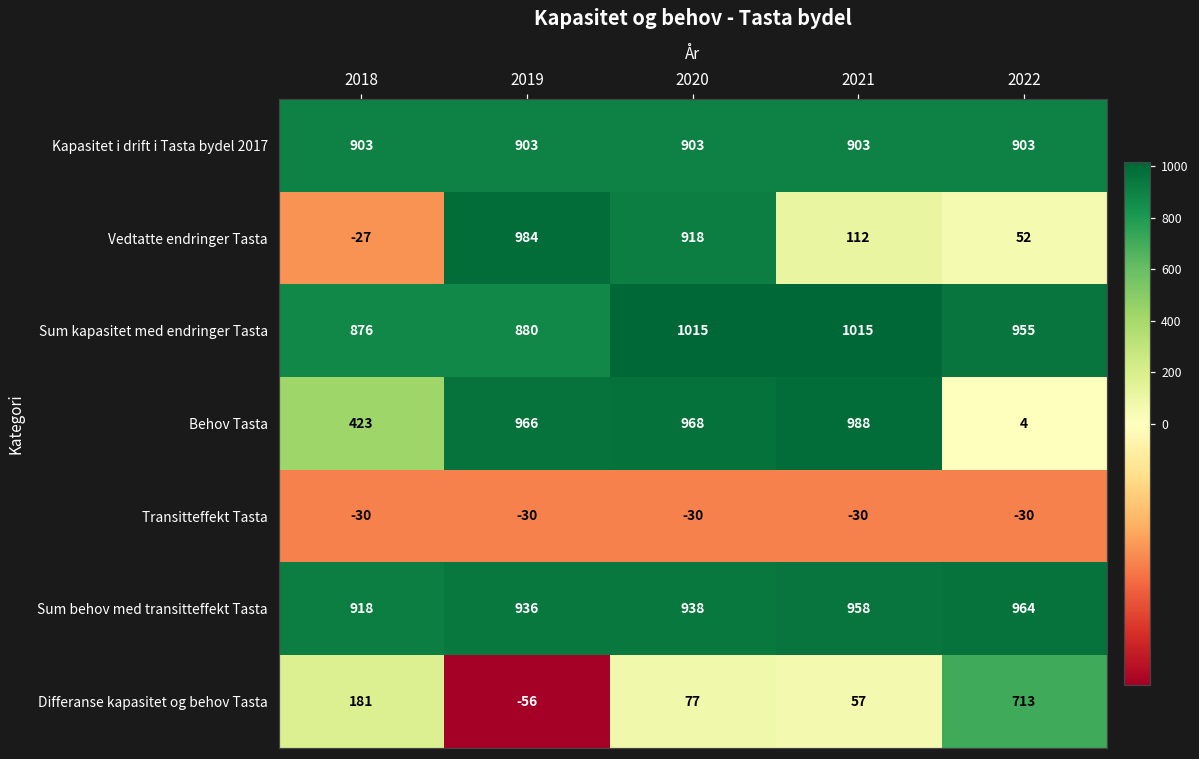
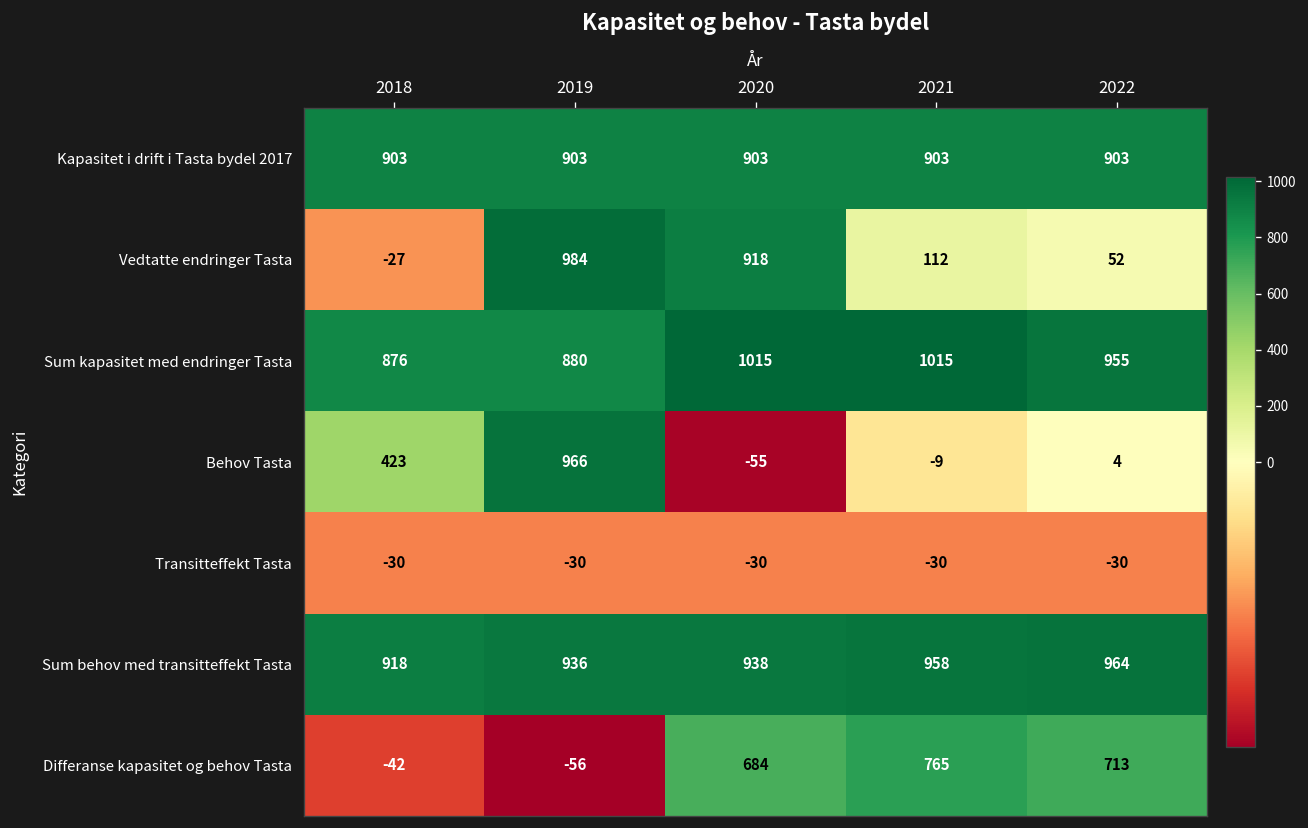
Behov Tasta, 2020: 968 -> -55
Behov Tasta, 2021: 988 -> -9
Differanse kapasitet og behov Tasta, 2018: 181 -> -42
Differanse kapasitet og behov Tasta, 2020: 77 -> 684
Differanse kapasitet og behov Tasta, 2021: 57 -> 765
